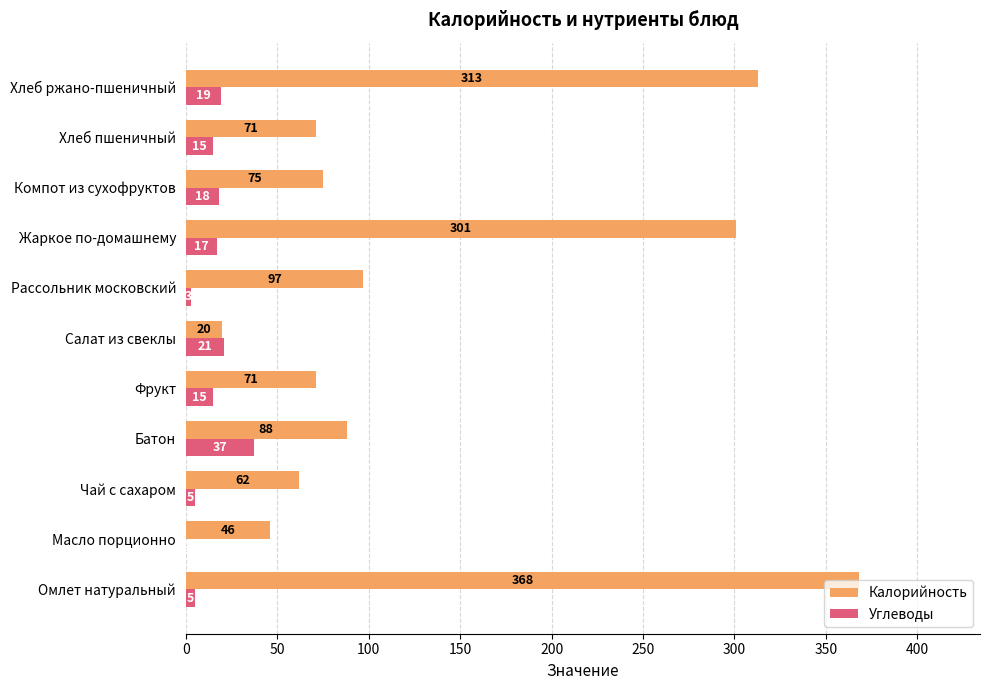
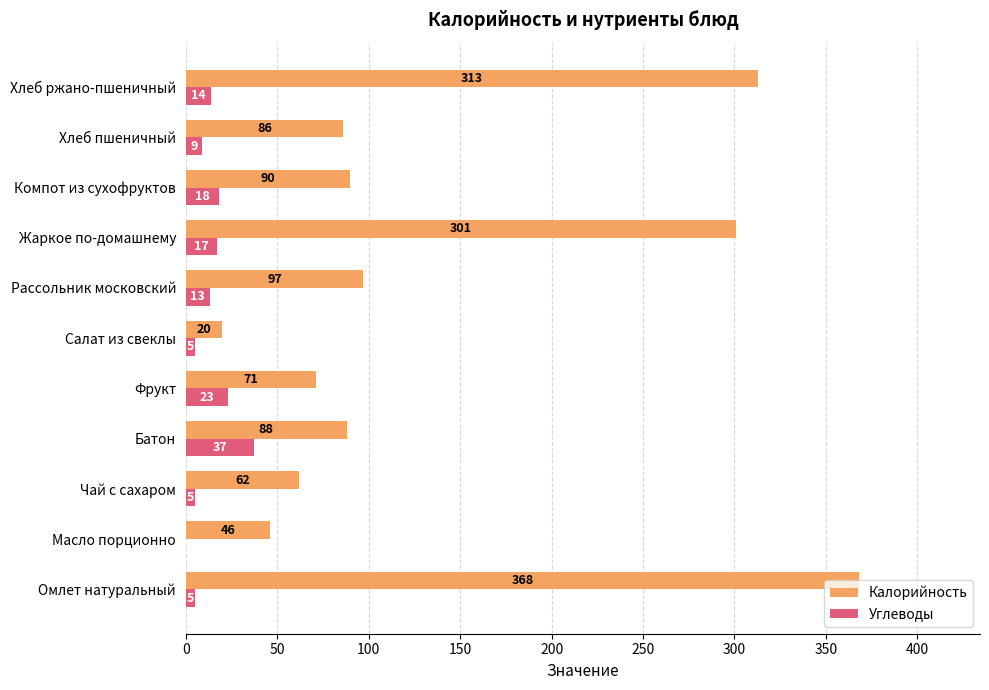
Углеводы, Хлеб ржано-пшеничный: 19 -> 14
Калорийность, Хлеб пшеничный: 71 -> 86
Углеводы, Хлеб пшеничный: 15 -> 9
Калорийность, Компот из сухофруктов: 75 -> 90
Углеводы, Рассольник московский: 3 -> 13
Углеводы, Салат из свеклы: 21 -> 5
Углеводы, Фрукт: 15 -> 23
